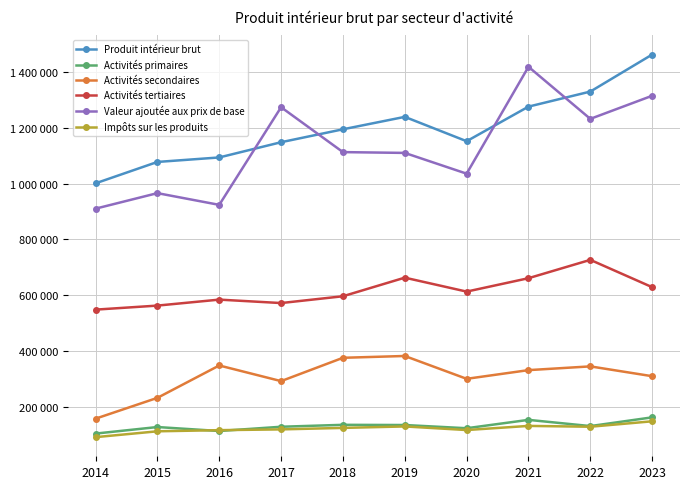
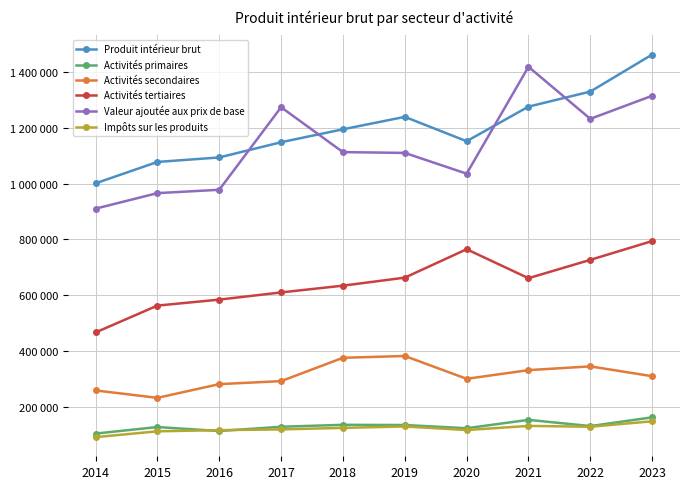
Activités secondaires, 2014: 160000 -> 260000
Activités tertiaires, 2014: 550000 -> 470000
Activités secondaires, 2016: 350000 -> 280000
Valeur ajoutée aux prix de base, 2016: 920000 -> 980000
Activités tertiaires, 2017: 570000 -> 610000
Activités tertiaires, 2018: 600000 -> 630000
Activités tertiaires, 2020: 610000 -> 760000
Activités tertiaires, 2023: 630000 -> 790000
